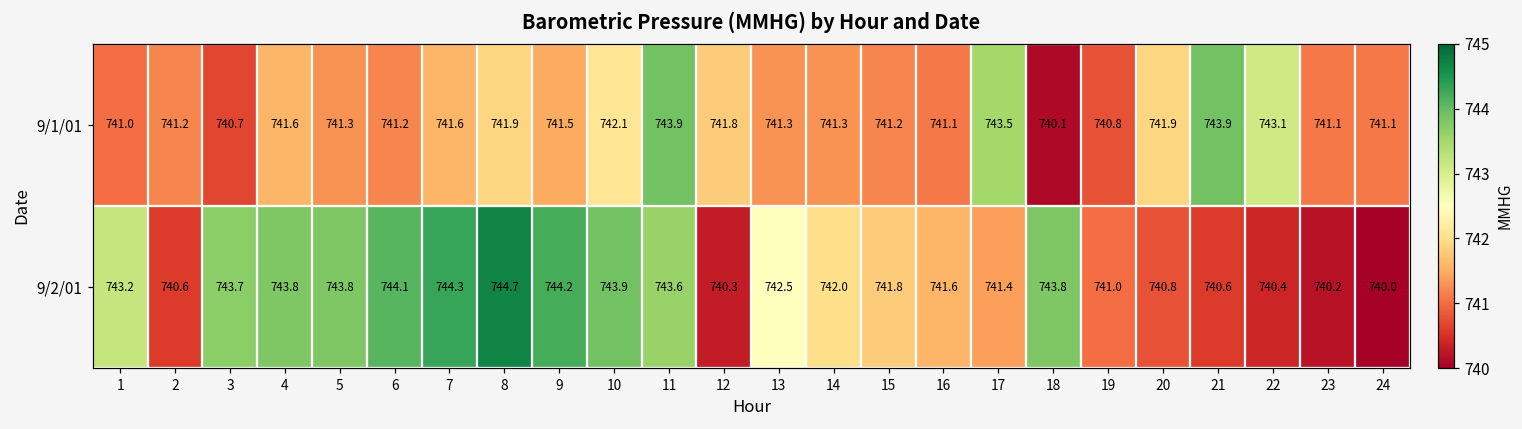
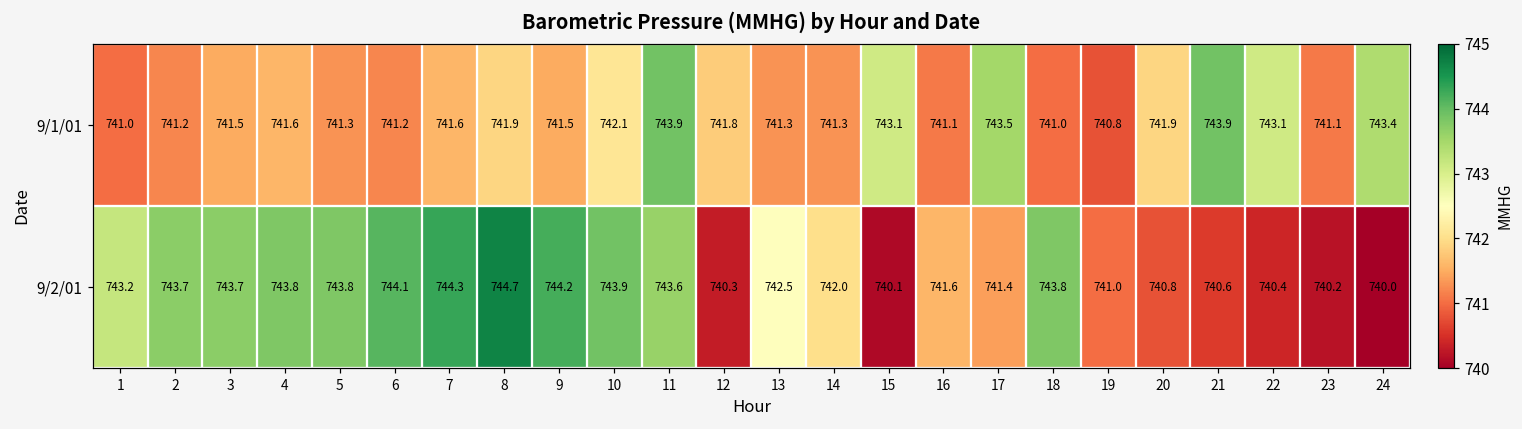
9/1/01, 3: 740.7 -> 741.5
9/1/01, 15: 741.2 -> 743.1
9/1/01, 18: 740.1 -> 741.0
9/1/01, 24: 741.1 -> 743.4
9/2/01, 2: 740.6 -> 743.7
9/2/01, 15: 741.8 -> 740.1
